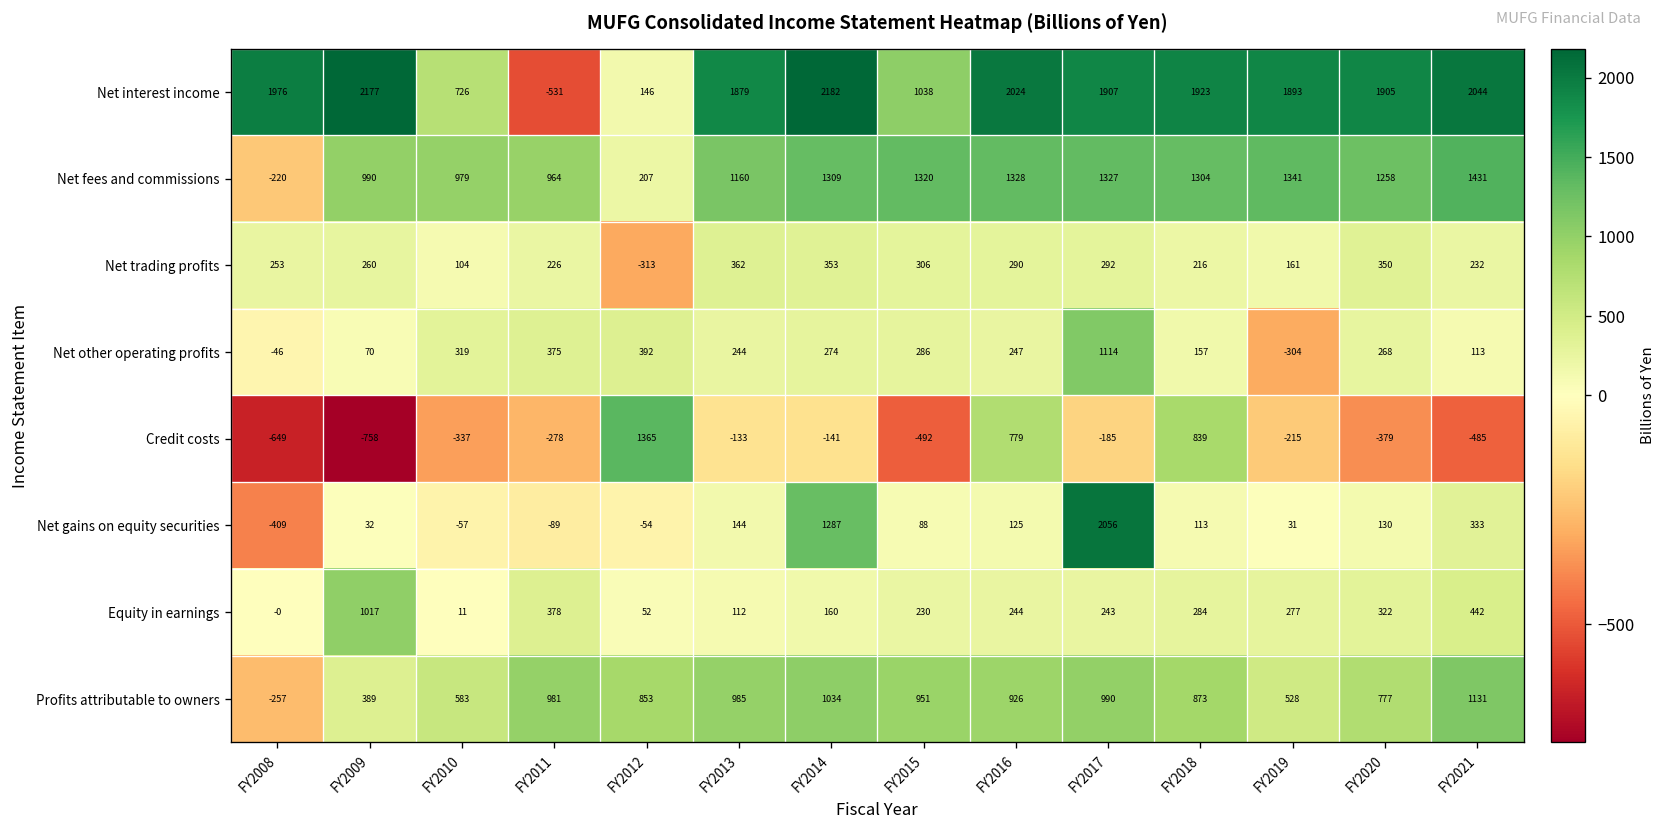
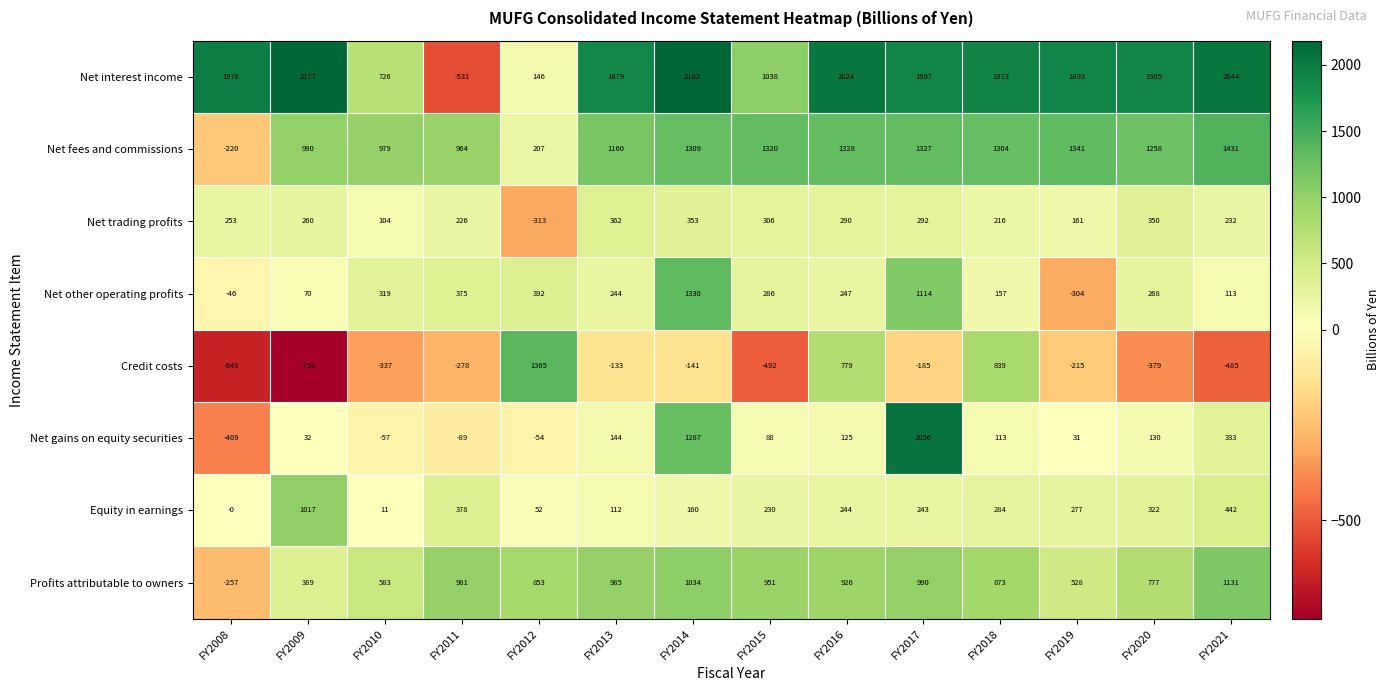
Net other operating profits, FY2014: 274 -> 1330
